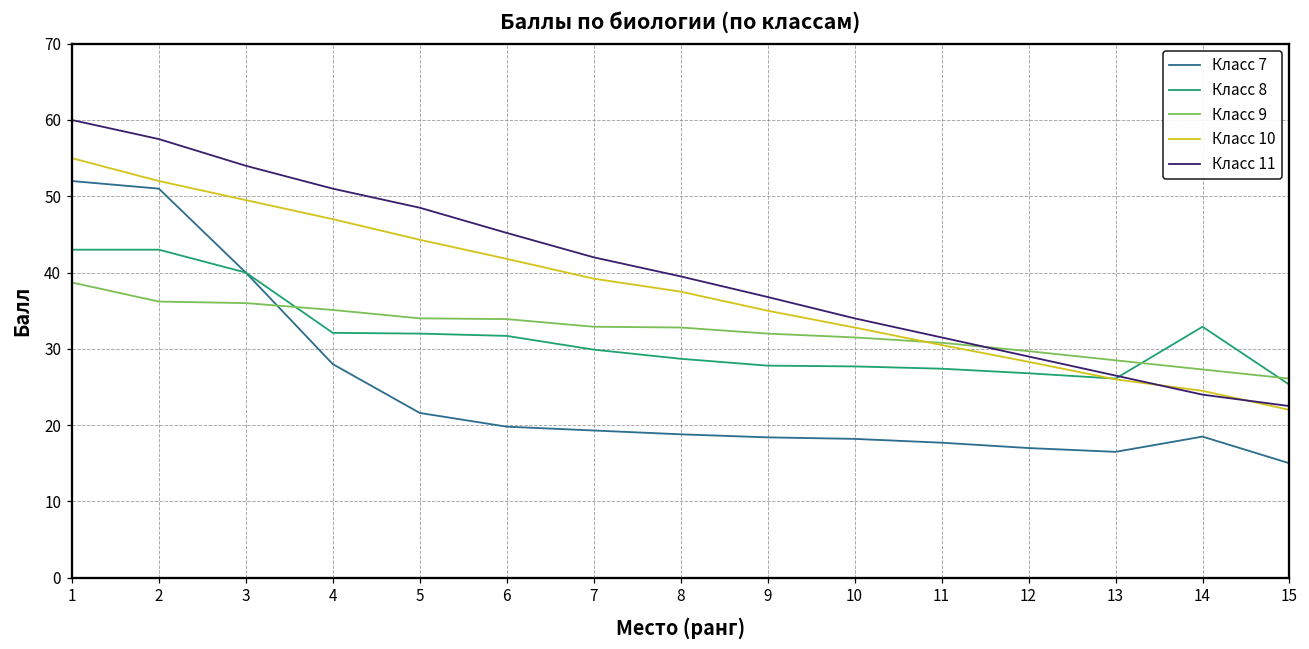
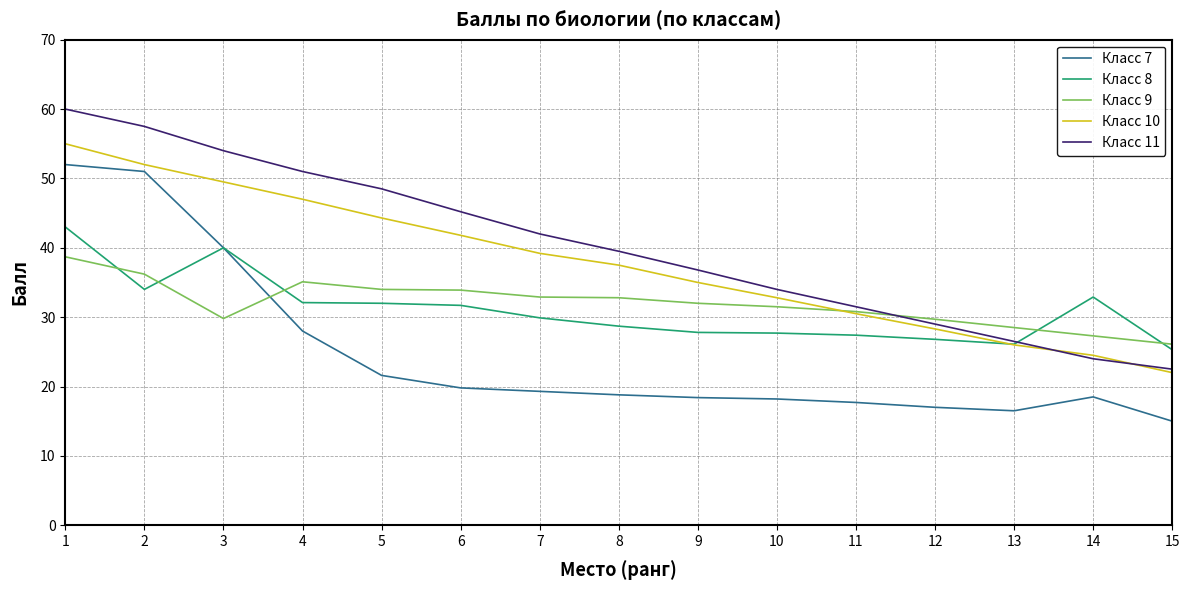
Класс 8, 2: 43 -> 34
Класс 9, 3: 36 -> 30
